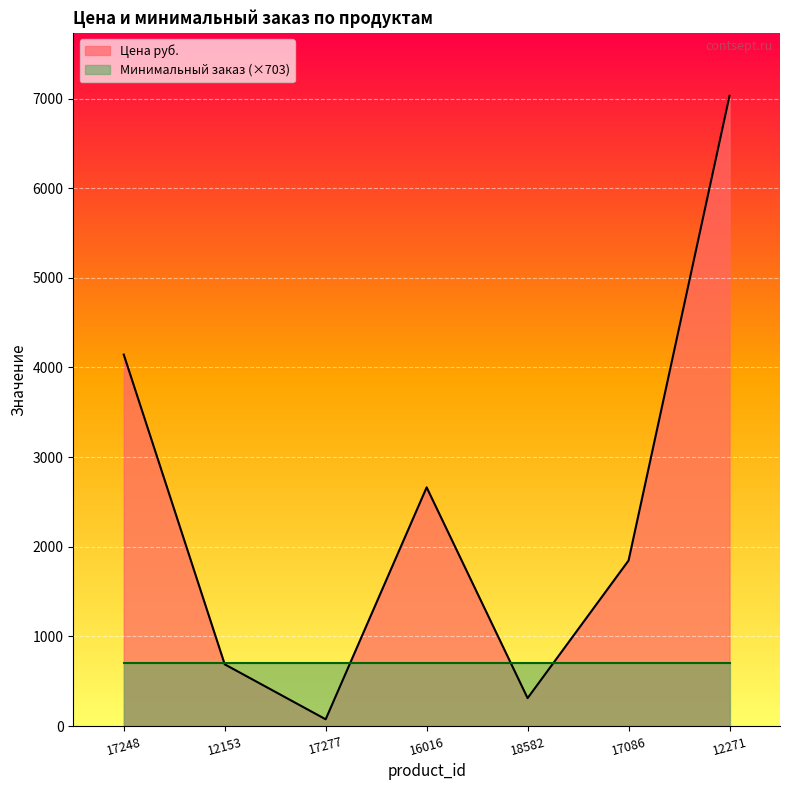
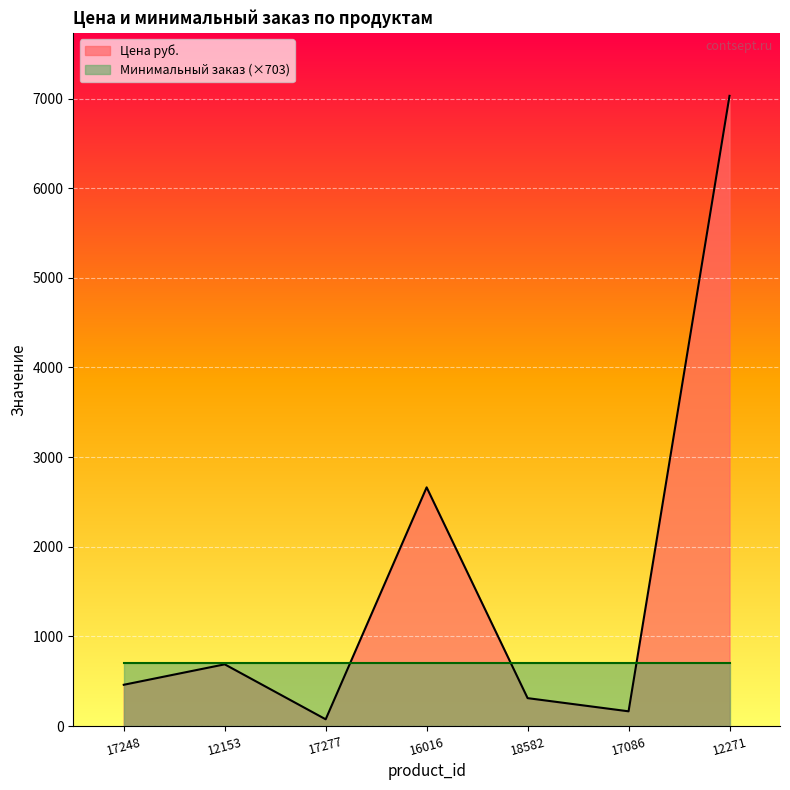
Цена руб., 17248: 4100 -> 500
Цена руб., 17086: 1800 -> 200
